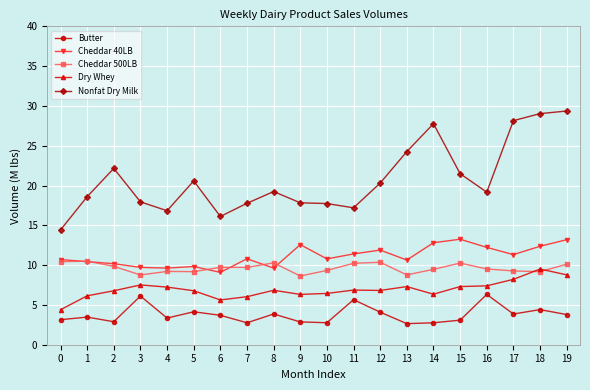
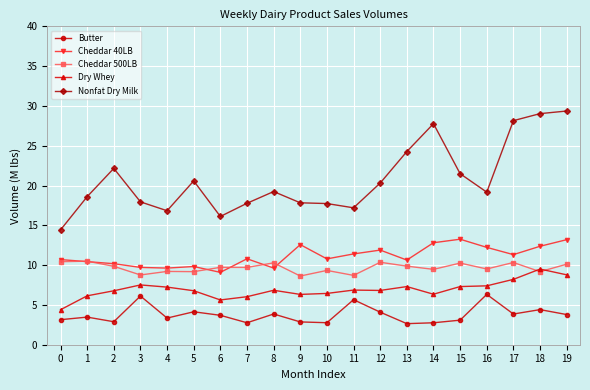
Cheddar 500LB, 11: 10 -> 9
Cheddar 500LB, 13: 9 -> 10
Cheddar 500LB, 17: 9 -> 10
